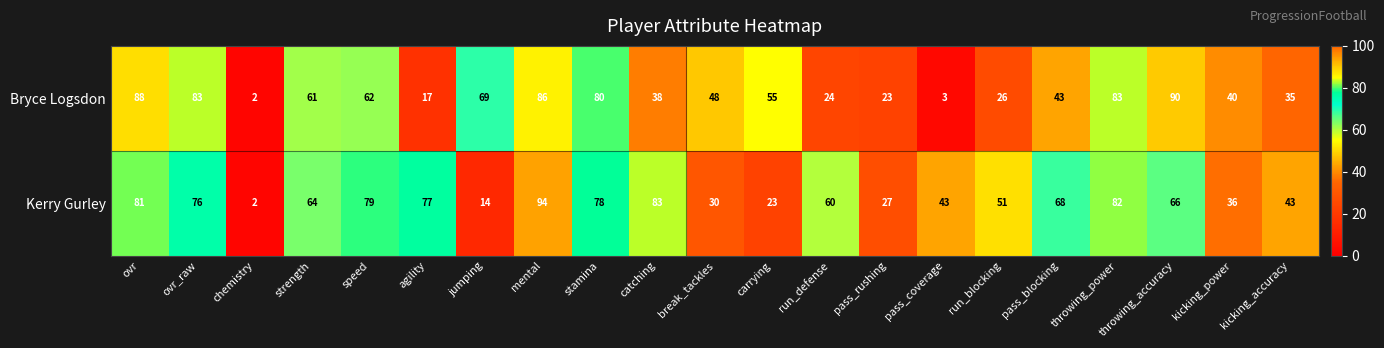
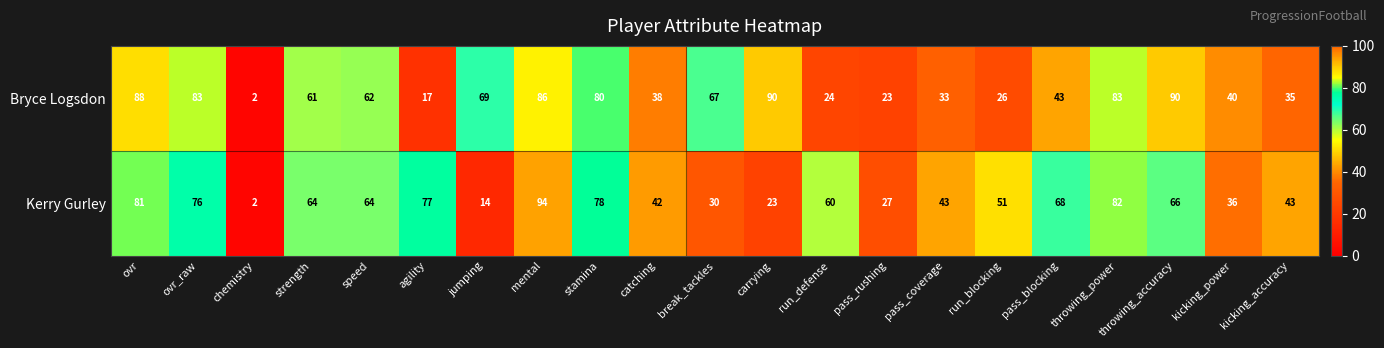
Bryce Logsdon, break_tackles: 48 -> 67
Bryce Logsdon, carrying: 55 -> 90
Bryce Logsdon, pass_coverage: 3 -> 33
Kerry Gurley, speed: 79 -> 64
Kerry Gurley, catching: 83 -> 42
